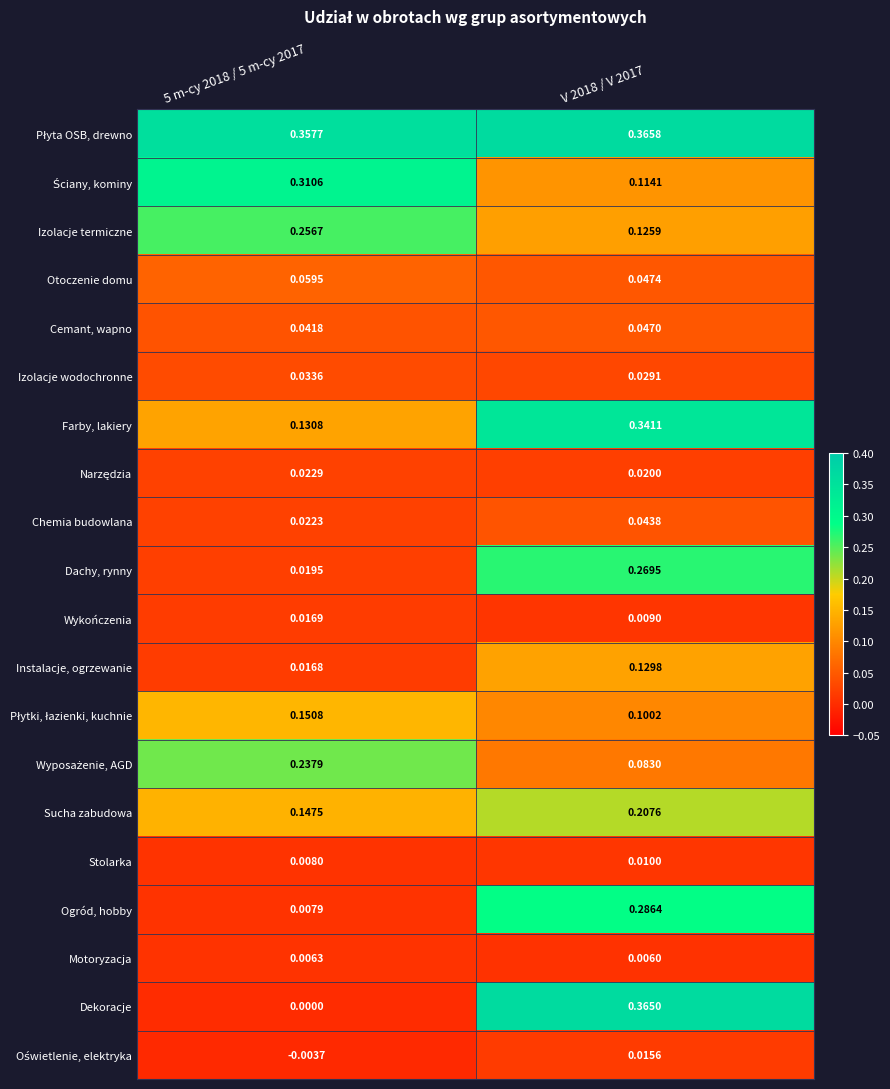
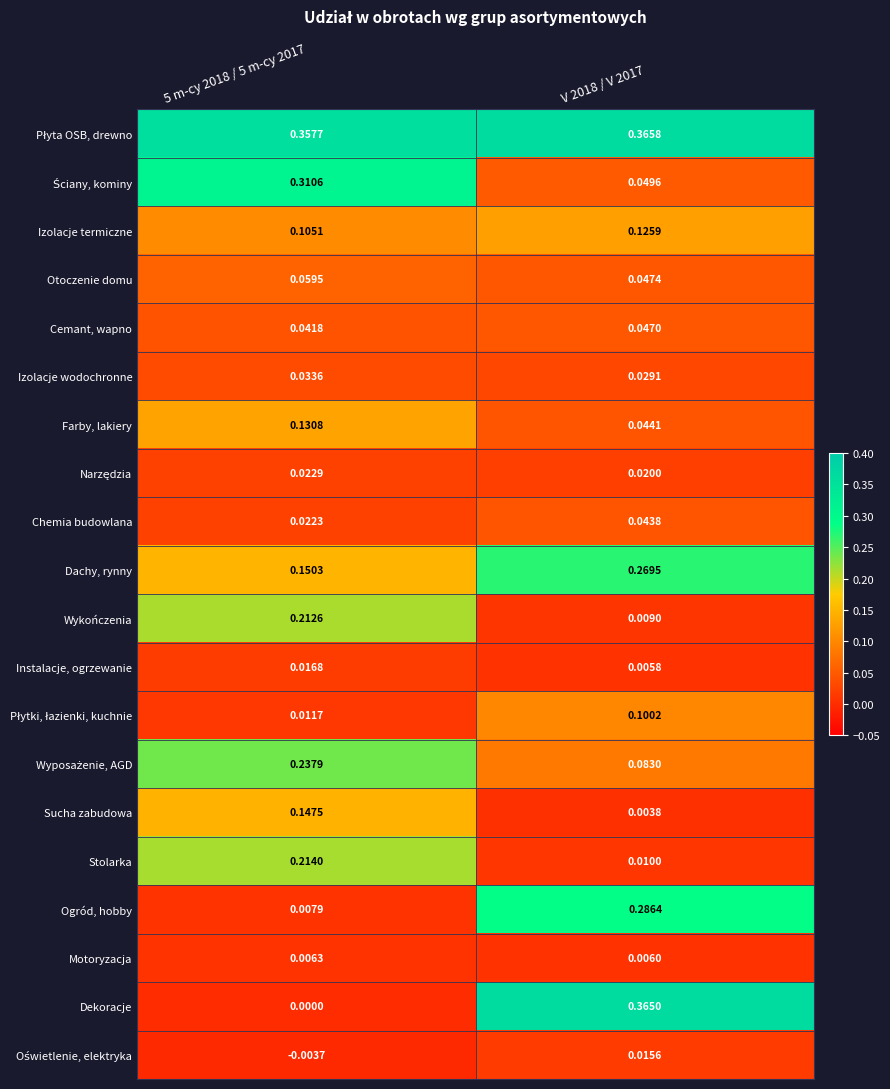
Ściany, kominy, V 2018 / V 2017: 0.1141 -> 0.0496
Izolacje termiczne, 5 m-cy 2018 / 5 m-cy 2017: 0.2567 -> 0.1051
Farby, lakiery, V 2018 / V 2017: 0.3411 -> 0.0441
Dachy, rynny, 5 m-cy 2018 / 5 m-cy 2017: 0.0195 -> 0.1503
Wykończenia, 5 m-cy 2018 / 5 m-cy 2017: 0.0169 -> 0.2126
Instalacje, ogrzewanie, V 2018 / V 2017: 0.1298 -> 0.0058
Płytki, łazienki, kuchnie, 5 m-cy 2018 / 5 m-cy 2017: 0.1508 -> 0.0117
Sucha zabudowa, V 2018 / V 2017: 0.2076 -> 0.0038
Stolarka, 5 m-cy 2018 / 5 m-cy 2017: 0.0080 -> 0.2140
